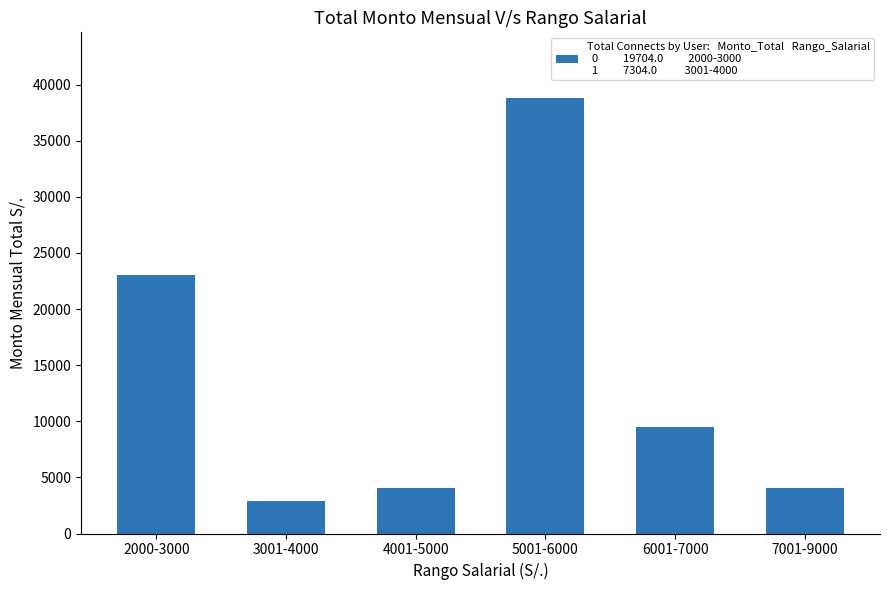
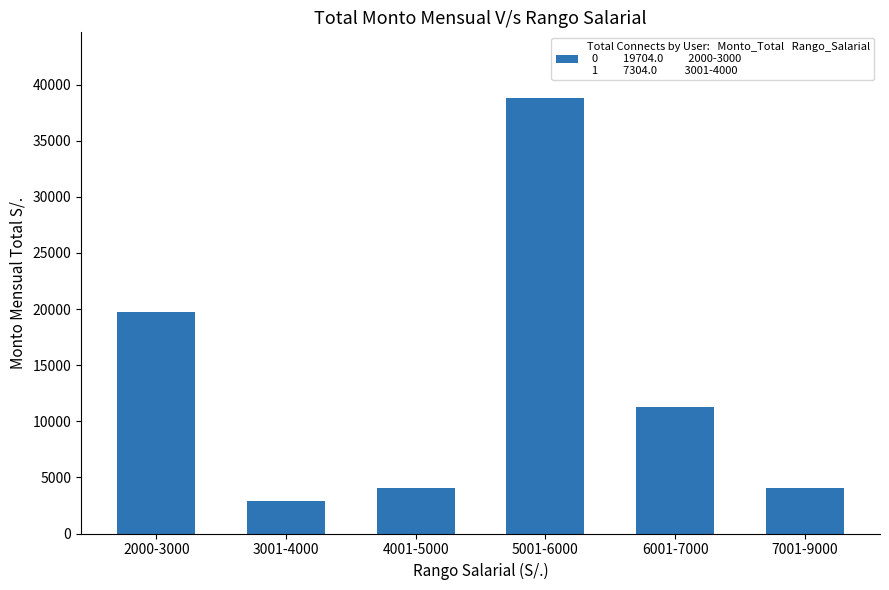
2000-3000: 23000 -> 19700
6001-7000: 9500 -> 11300
